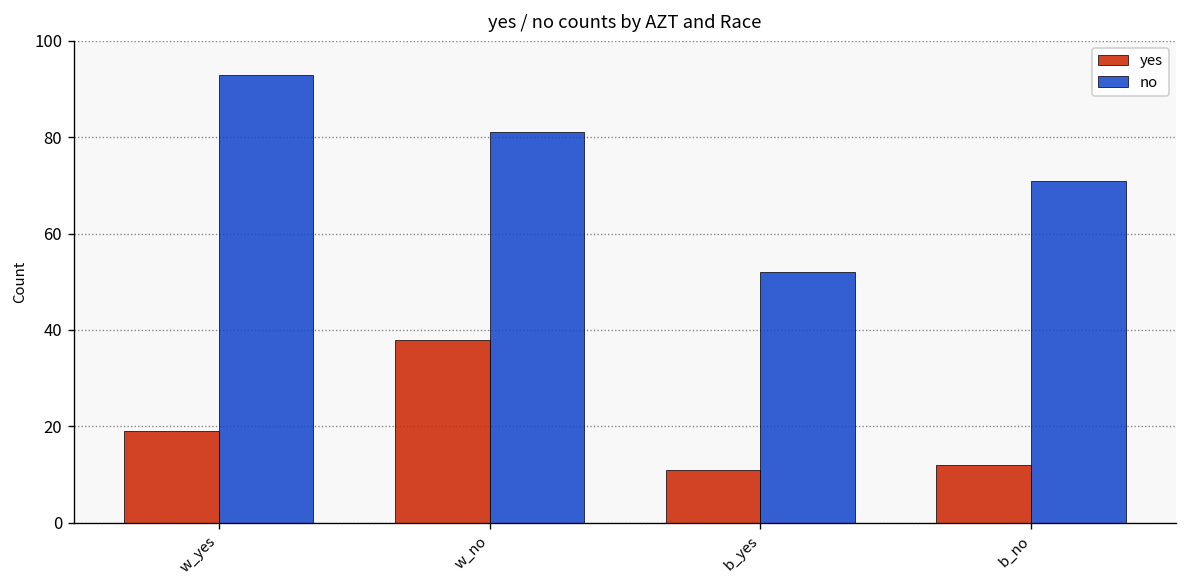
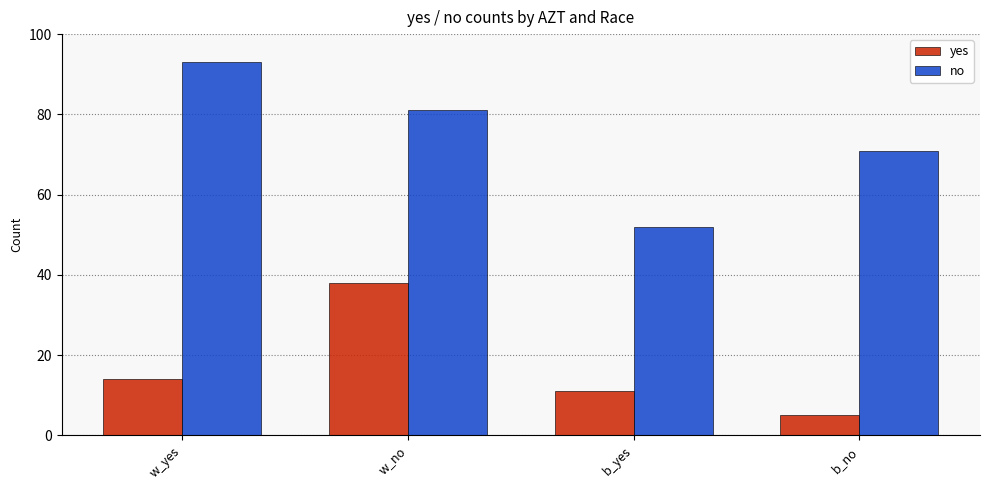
yes, w_yes: 19 -> 14
yes, b_no: 12 -> 5
